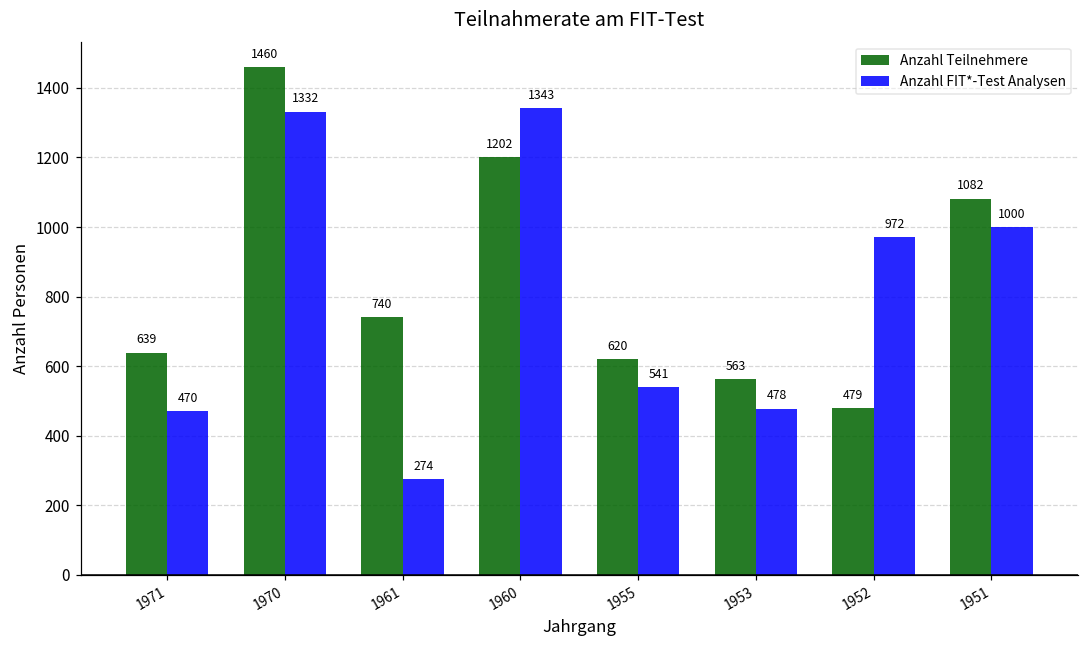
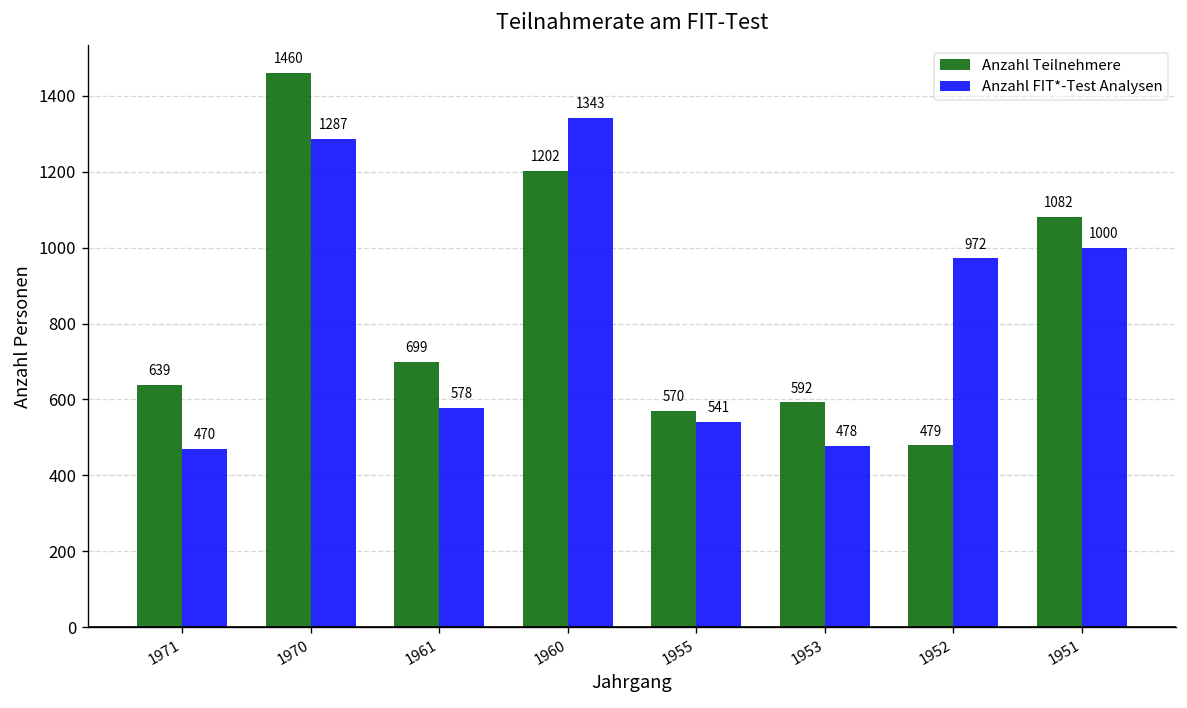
Anzahl FIT*-Test Analysen, 1970: 1332 -> 1287
Anzahl Teilnehmere, 1961: 740 -> 699
Anzahl FIT*-Test Analysen, 1961: 274 -> 578
Anzahl Teilnehmere, 1955: 620 -> 570
Anzahl Teilnehmere, 1953: 563 -> 592
